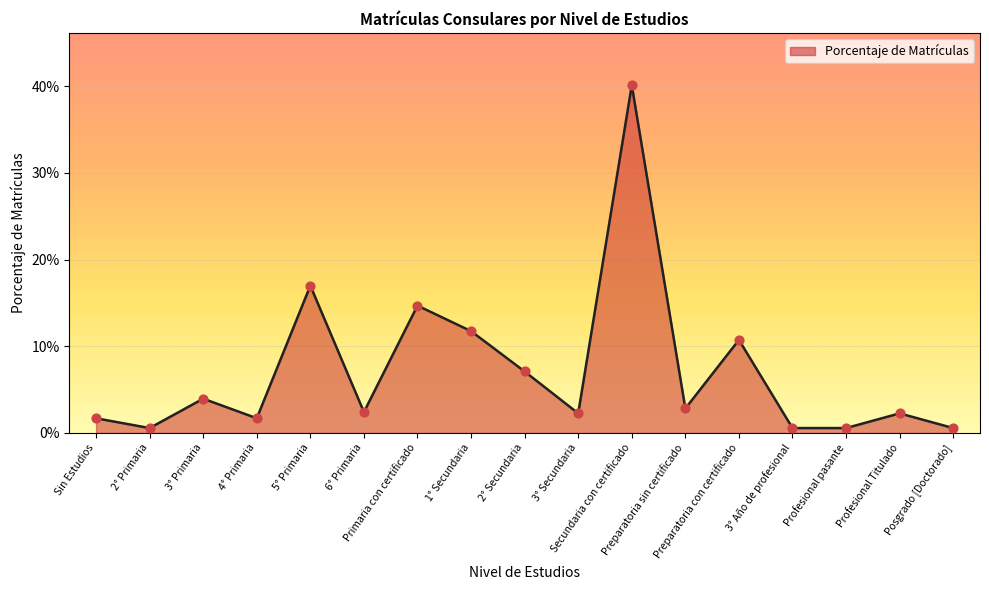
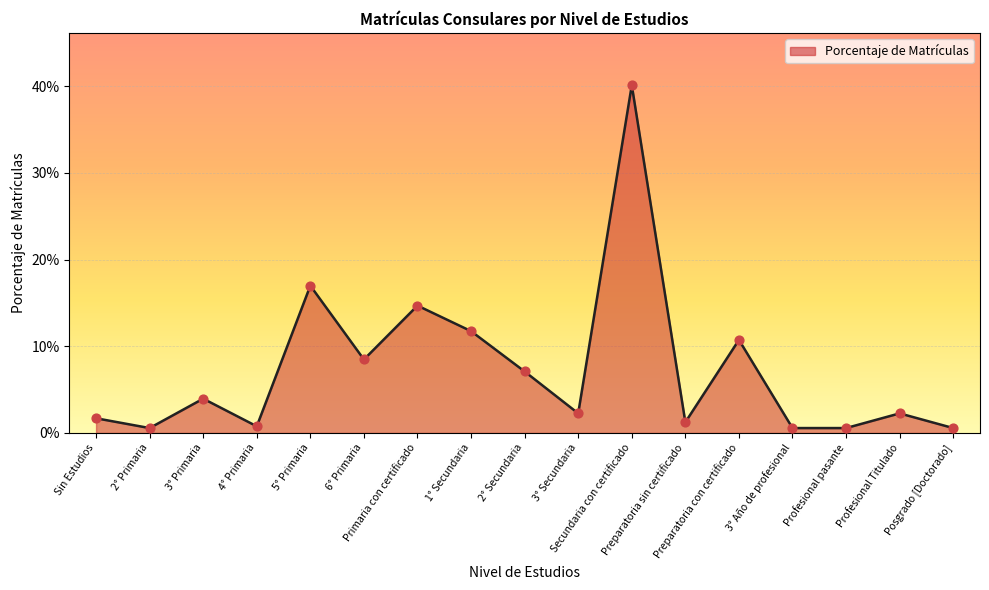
4° Primaria: 2% -> 1%
6° Primaria: 2% -> 8%
Preparatoria sin certificado: 3% -> 1%
